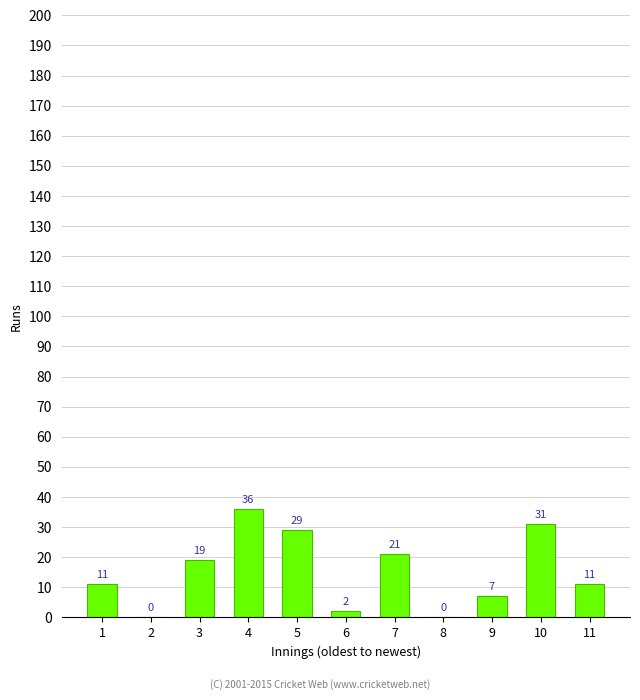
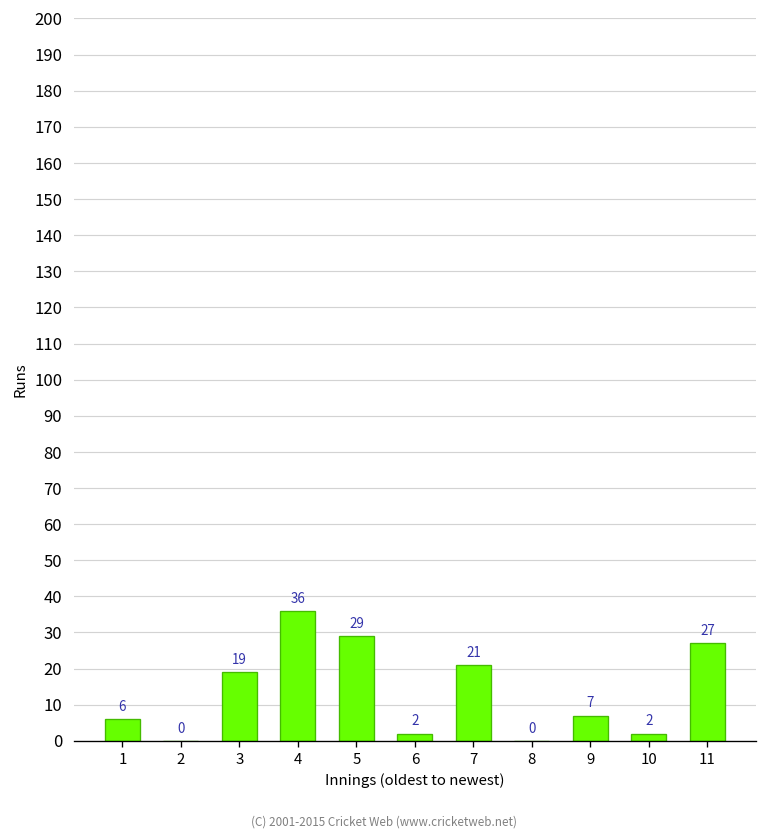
1: 11 -> 6
10: 31 -> 2
11: 11 -> 27
